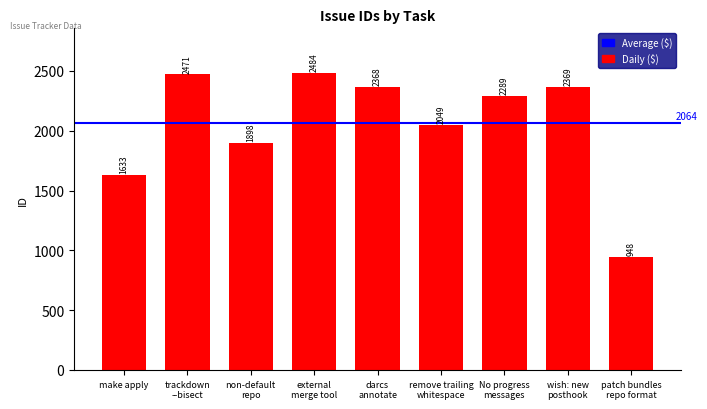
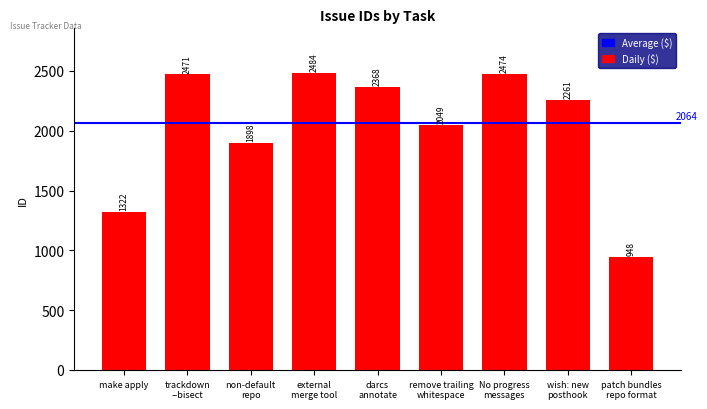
make apply: 1633 -> 1322
No progress messages: 2289 -> 2474
wish: new posthook: 2369 -> 2261
